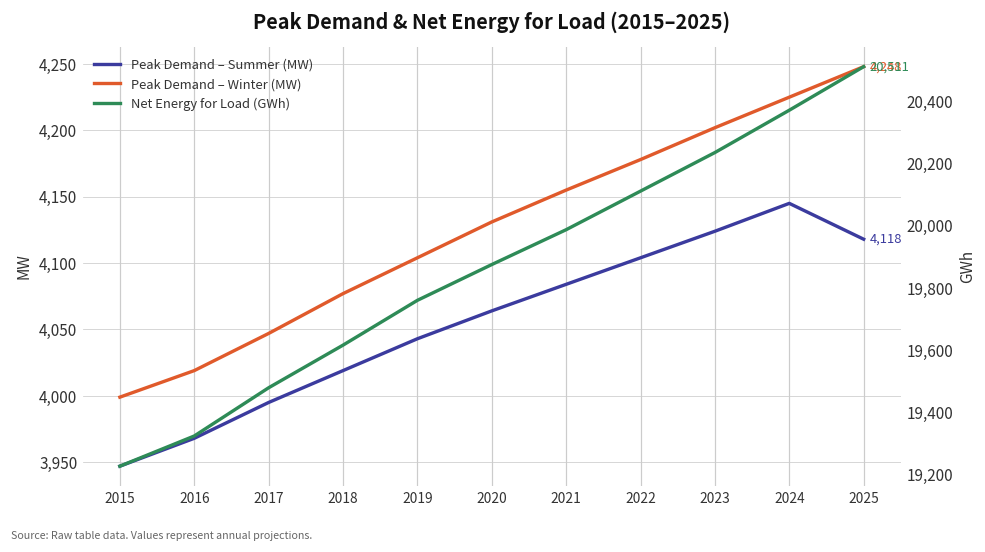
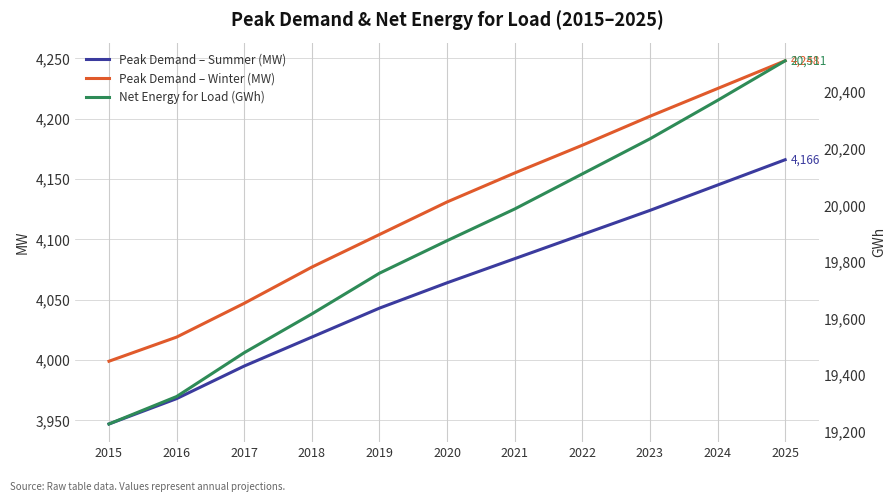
Peak Demand – Summer (MW), 2025: 4,118 -> 4,166
